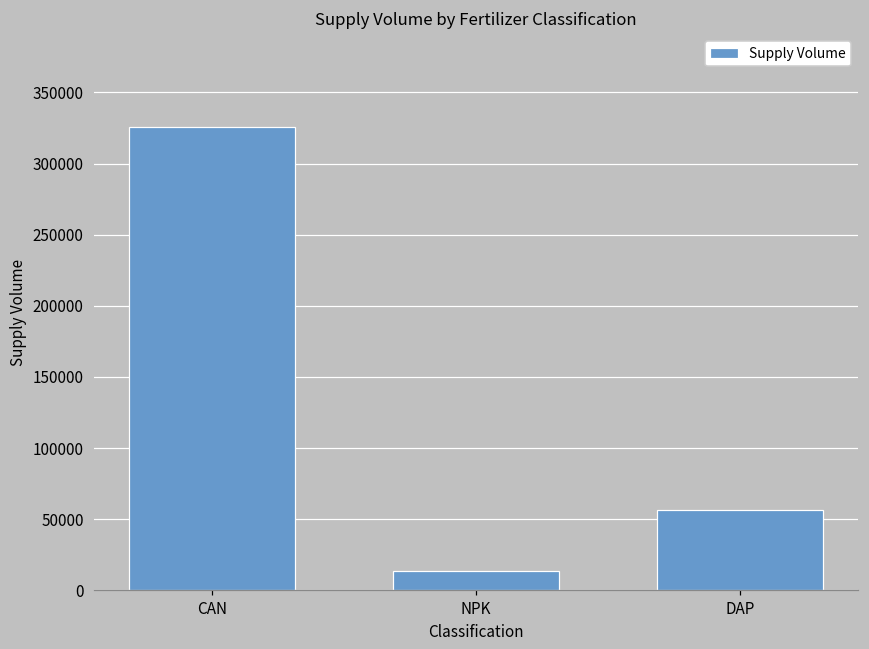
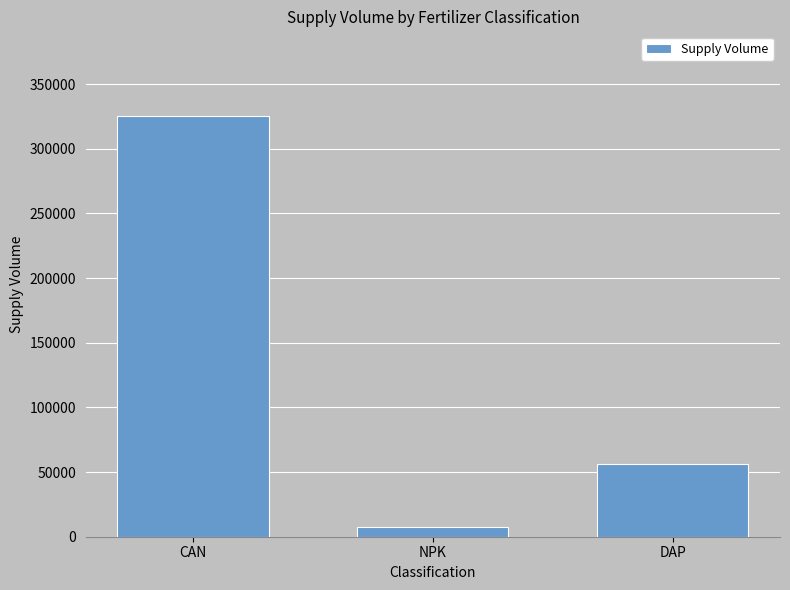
NPK: 14000 -> 8000
